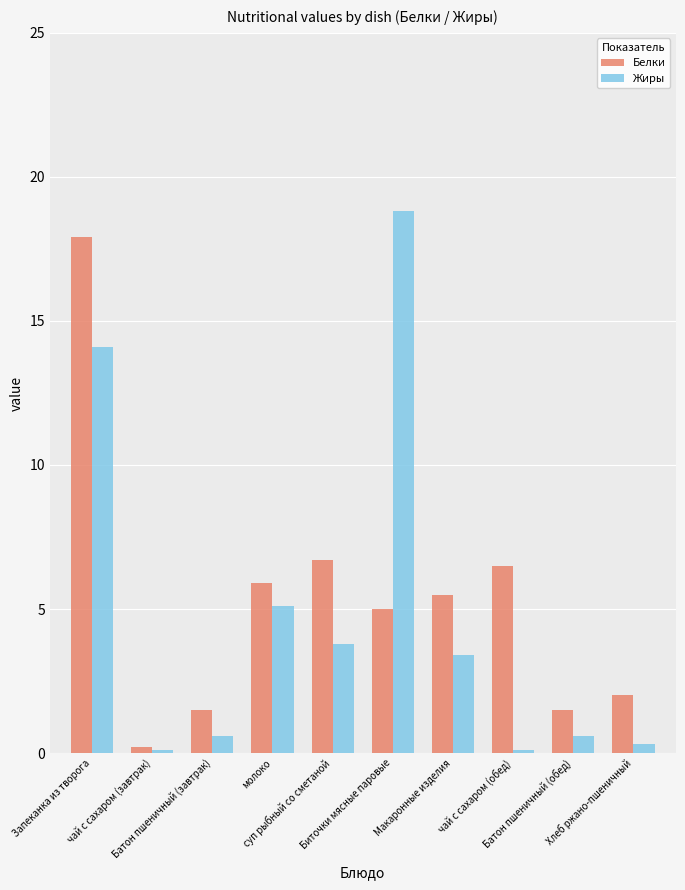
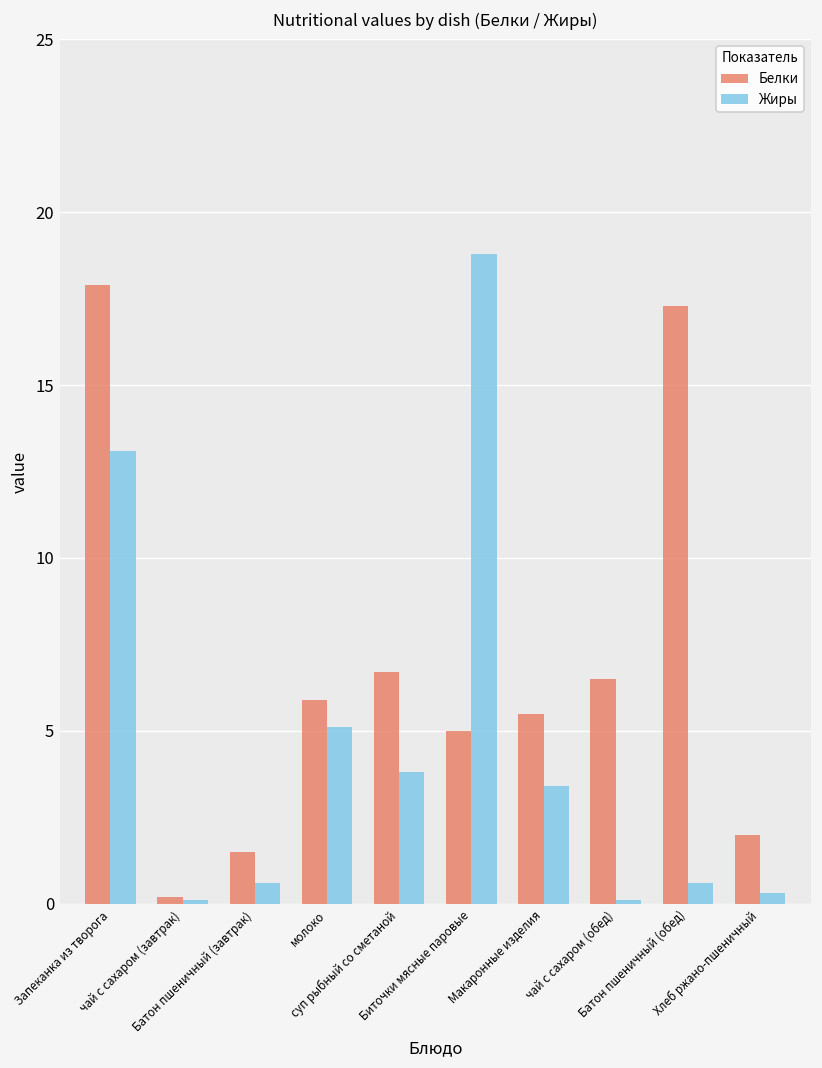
Жиры, Запеканка из творога: 14.1 -> 13.1
Белки, Батон пшеничный (обед): 1.5 -> 17.3
